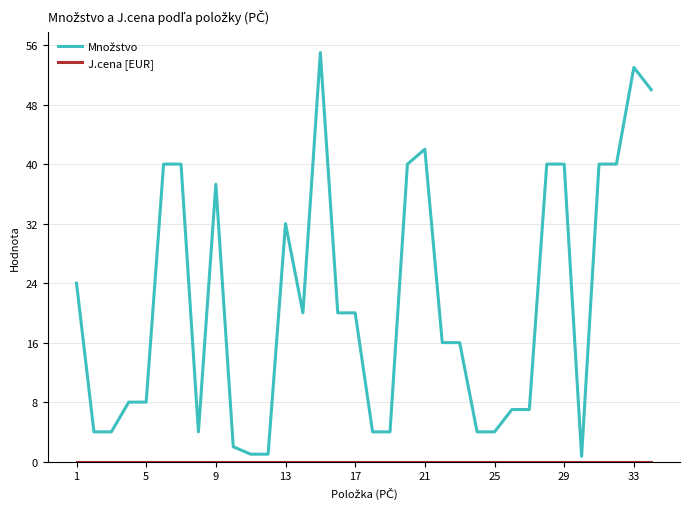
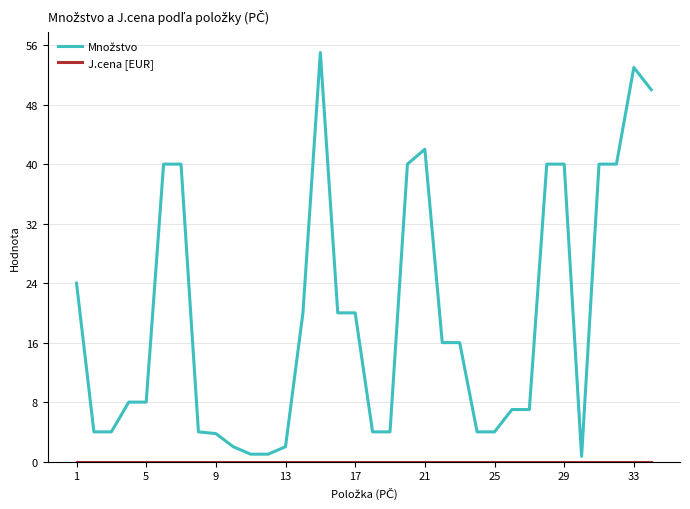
Množstvo, 9: 37 -> 4
Množstvo, 13: 32 -> 2
